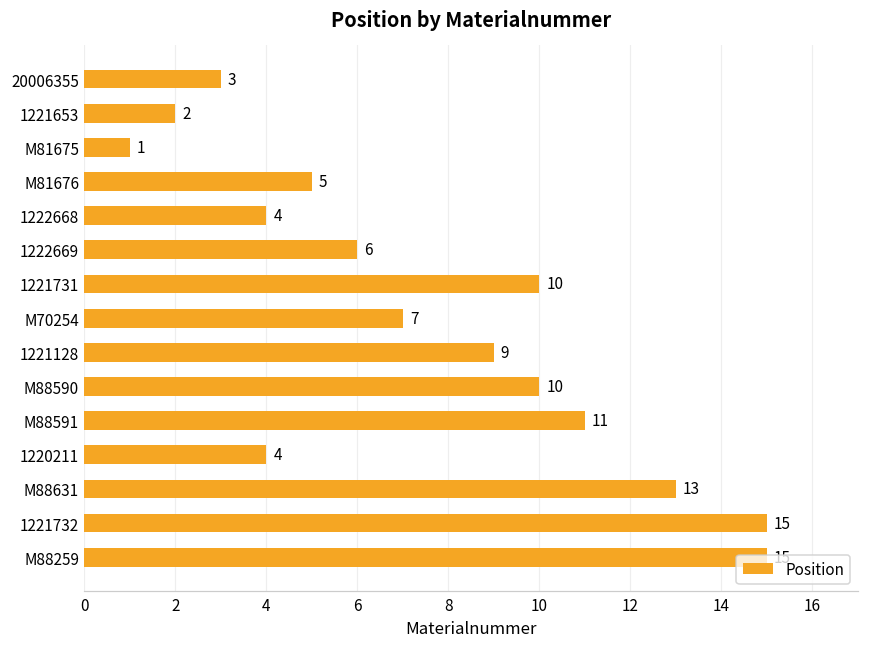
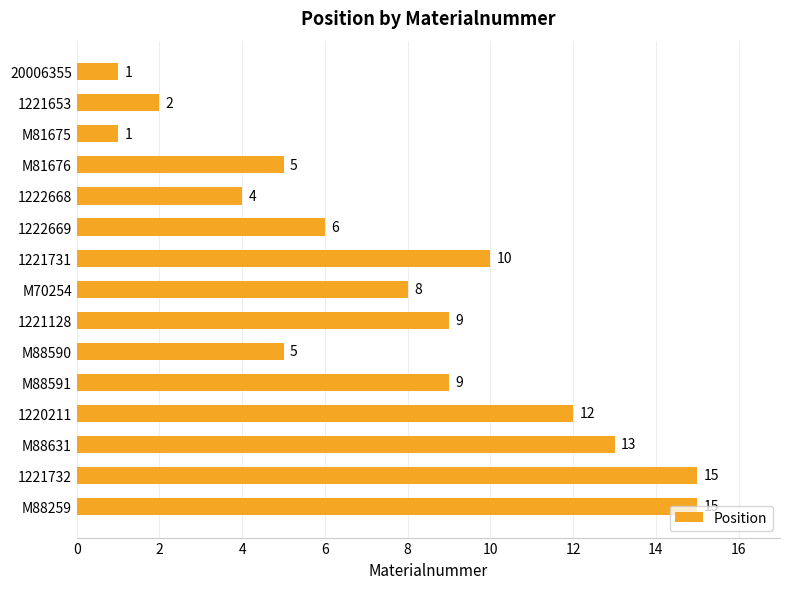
20006355: 3 -> 1
M70254: 7 -> 8
M88590: 10 -> 5
M88591: 11 -> 9
1220211: 4 -> 12
